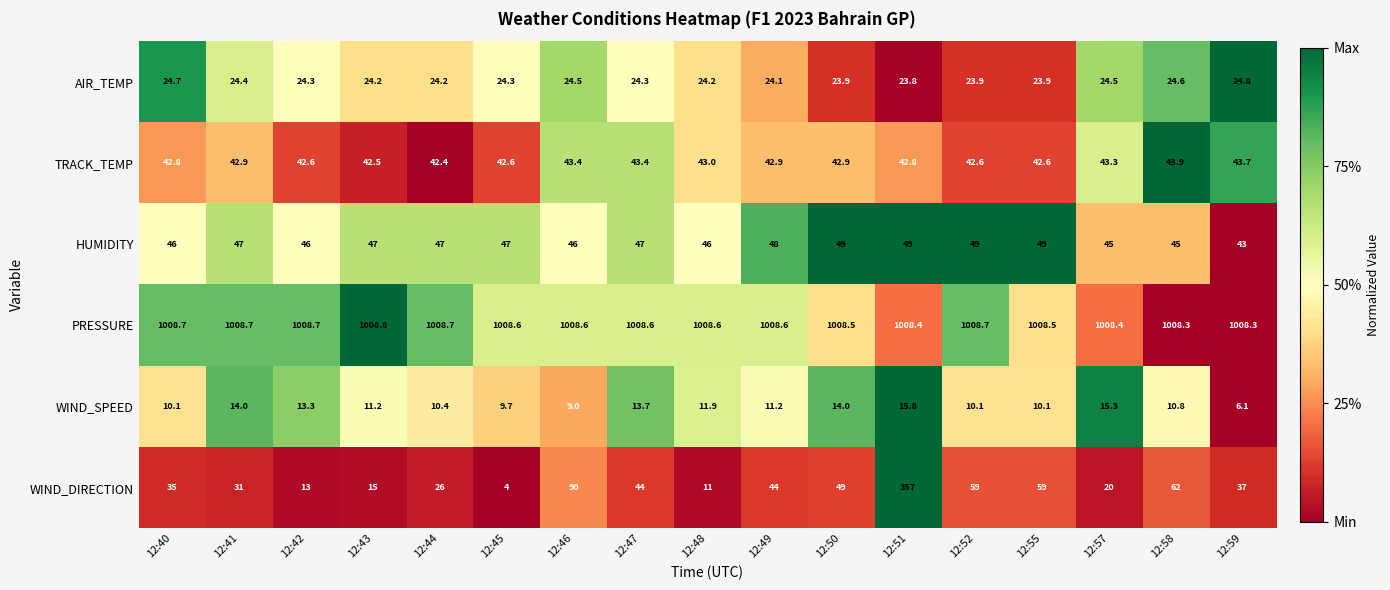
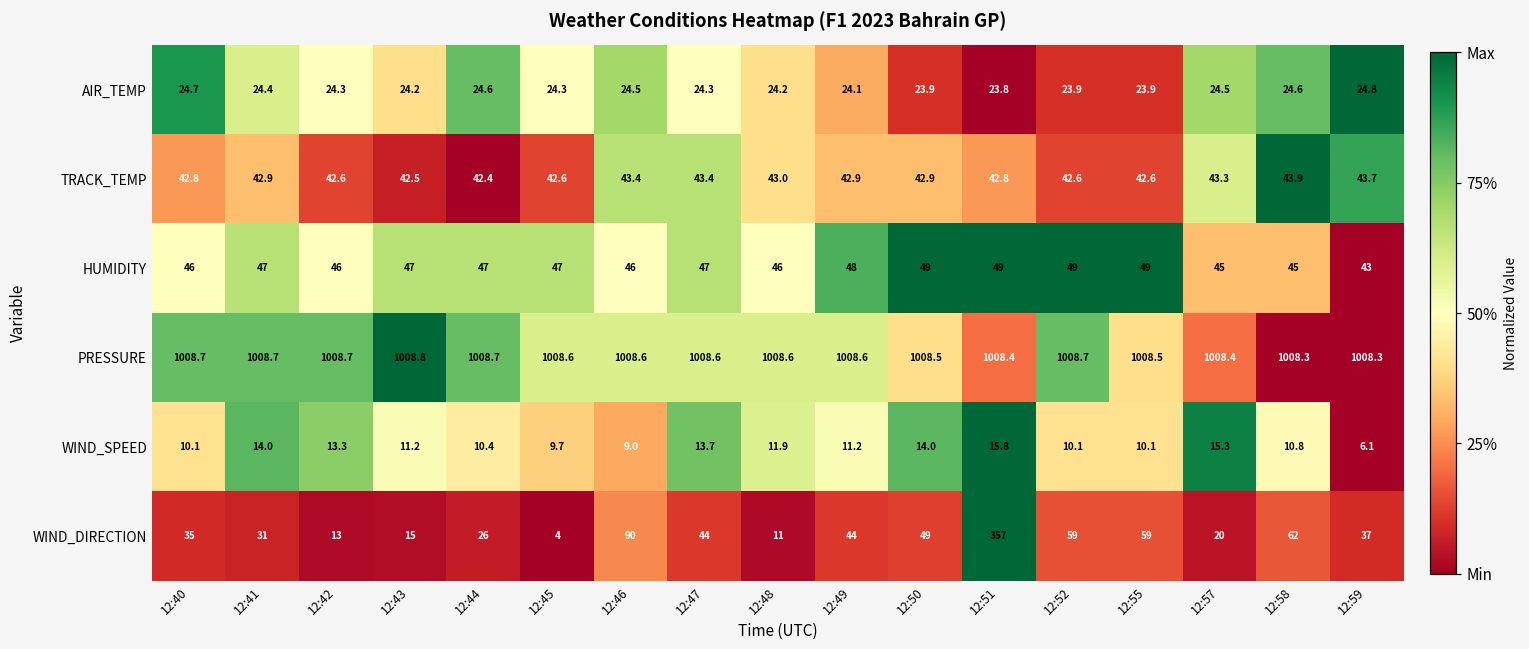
AIR_TEMP, 12:44: 24.2 -> 24.6
